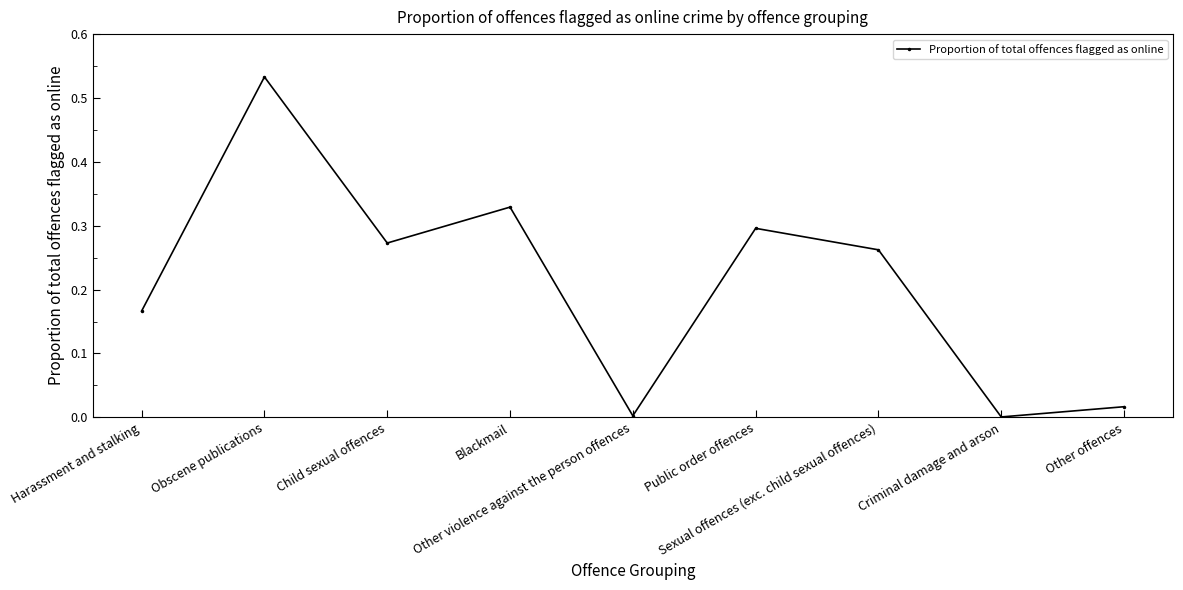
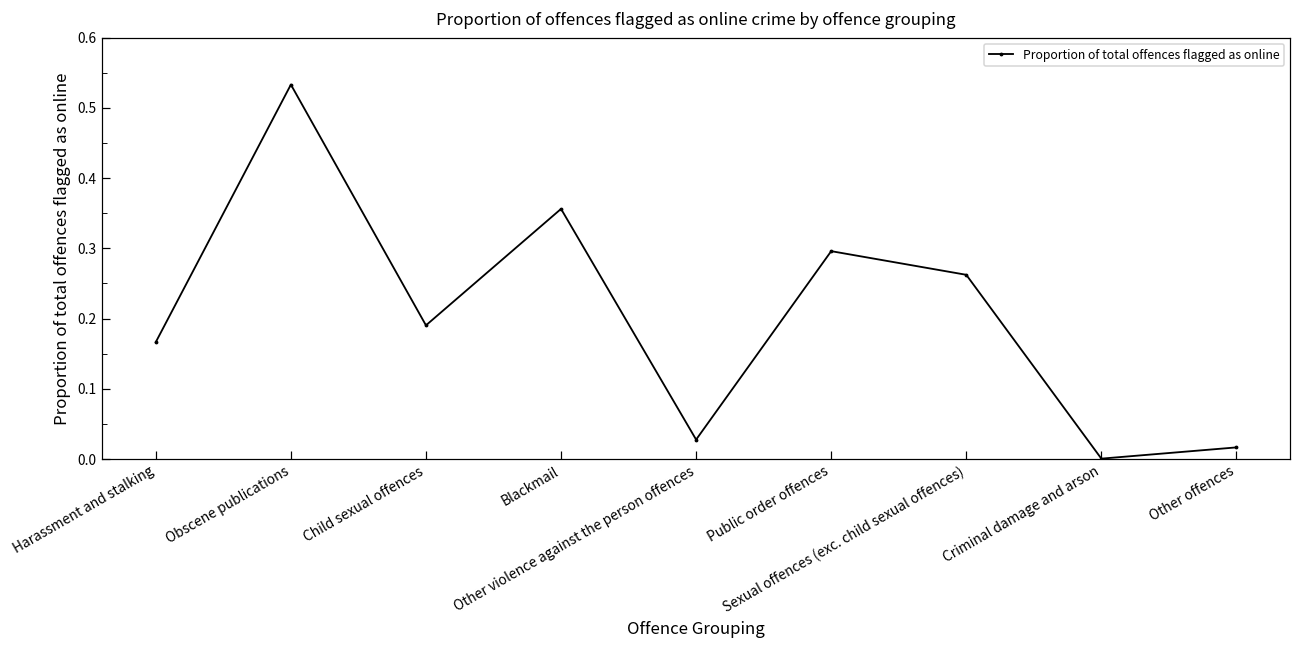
Child sexual offences: 0.27 -> 0.19
Blackmail: 0.33 -> 0.36
Other violence against the person offences: 0.00 -> 0.03
